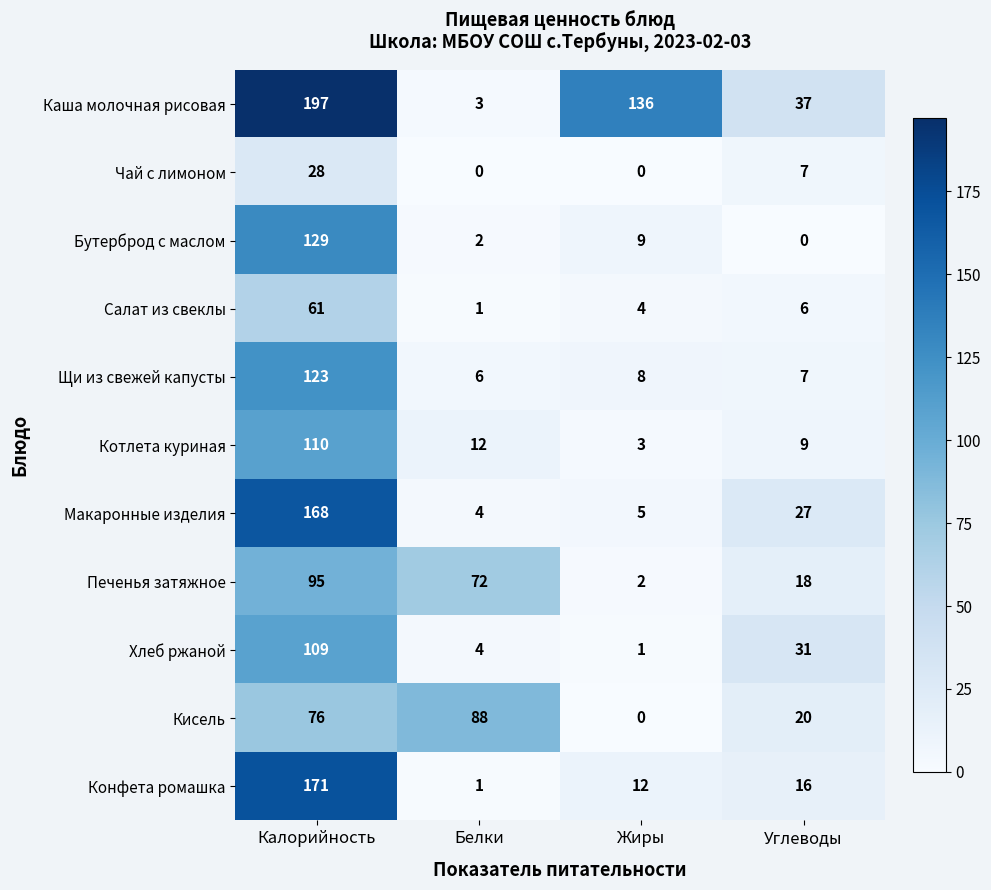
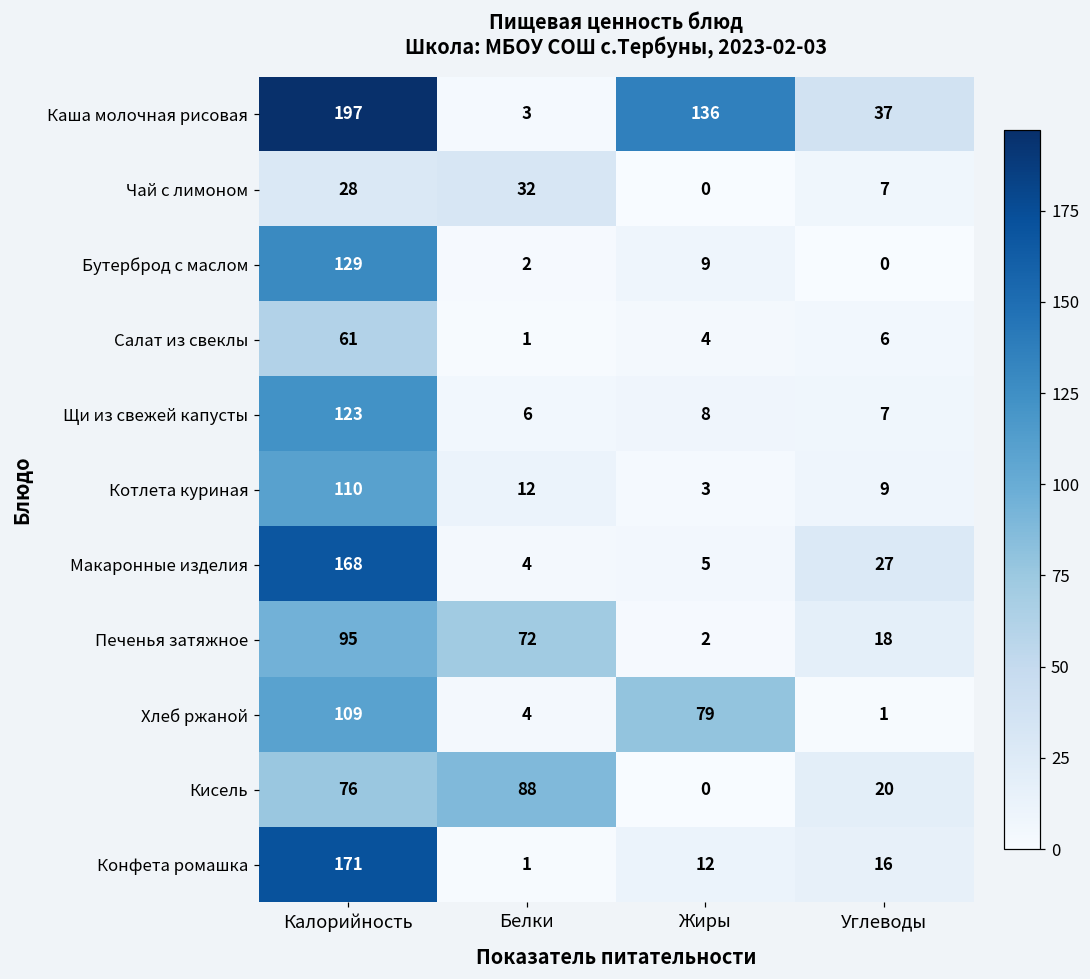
Чай с лимоном, Белки: 0 -> 32
Хлеб ржаной, Жиры: 1 -> 79
Хлеб ржаной, Углеводы: 31 -> 1
